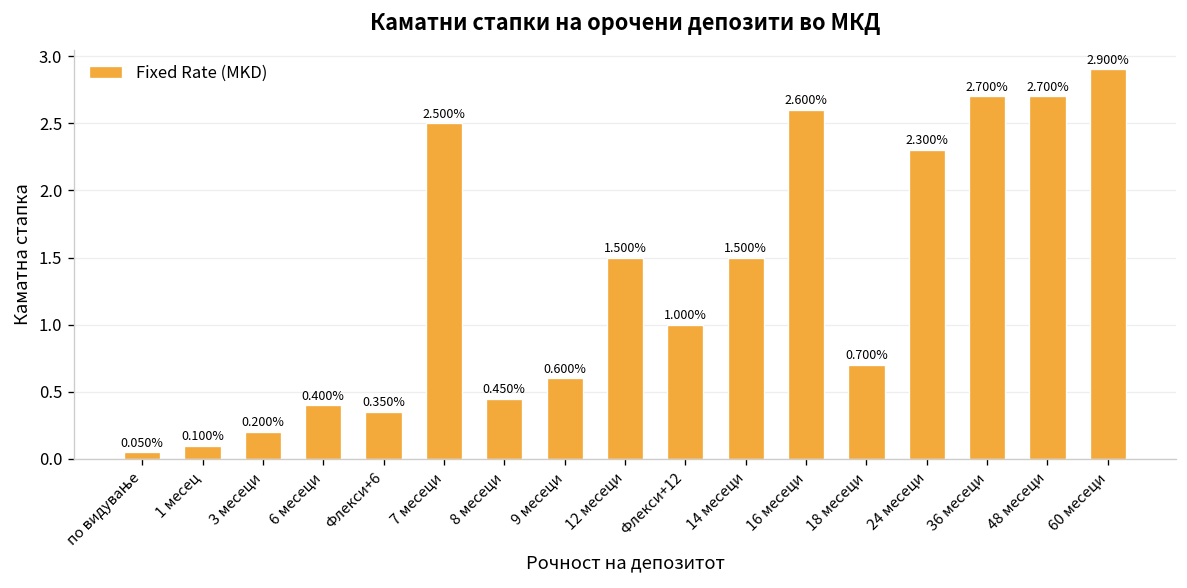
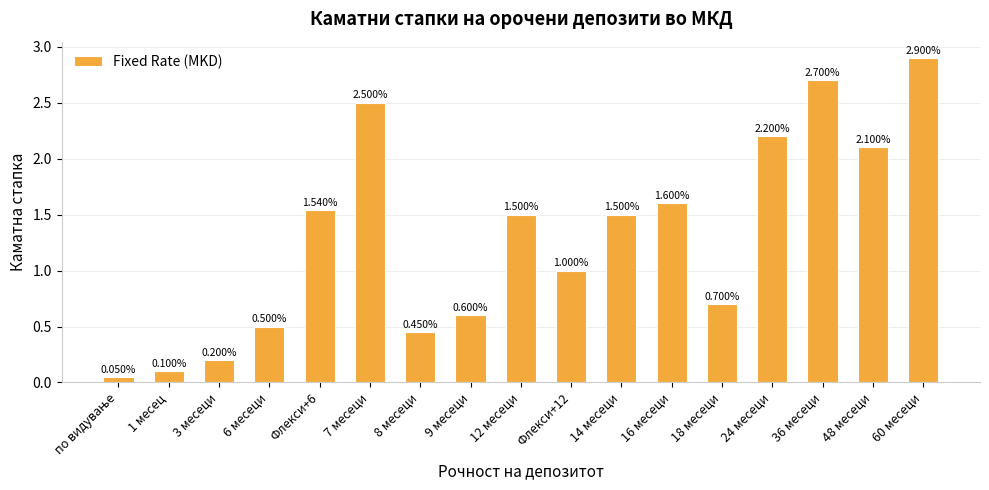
6 месеци: 0.400% -> 0.500%
Флекси+6: 0.350% -> 1.540%
16 месеци: 2.600% -> 1.600%
24 месеци: 2.300% -> 2.200%
48 месеци: 2.700% -> 2.100%
